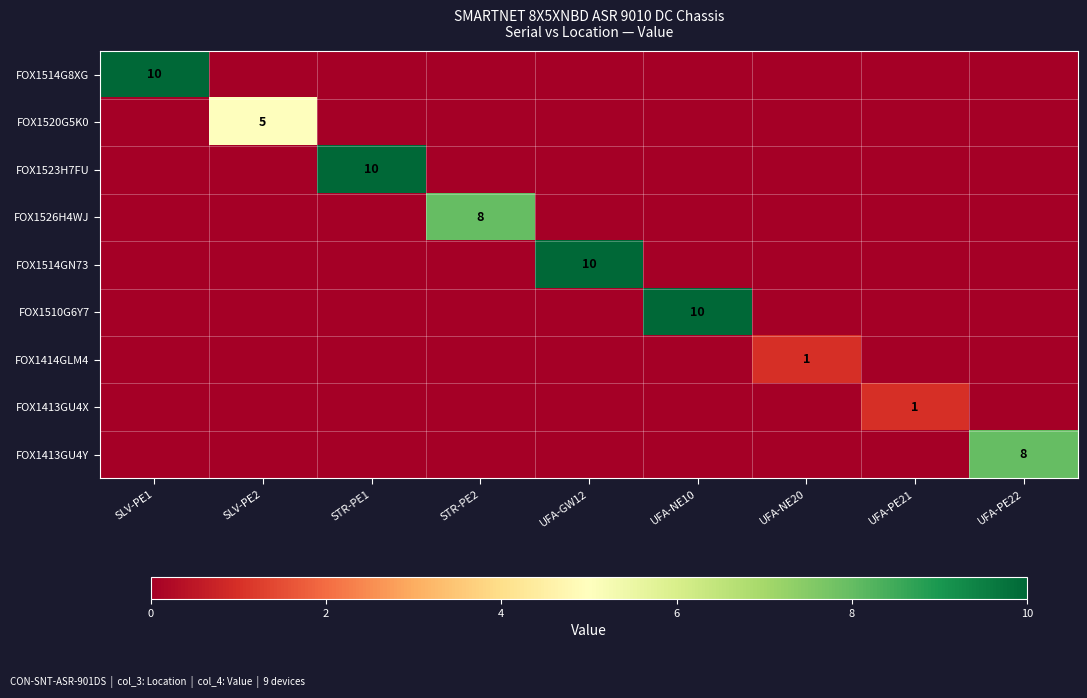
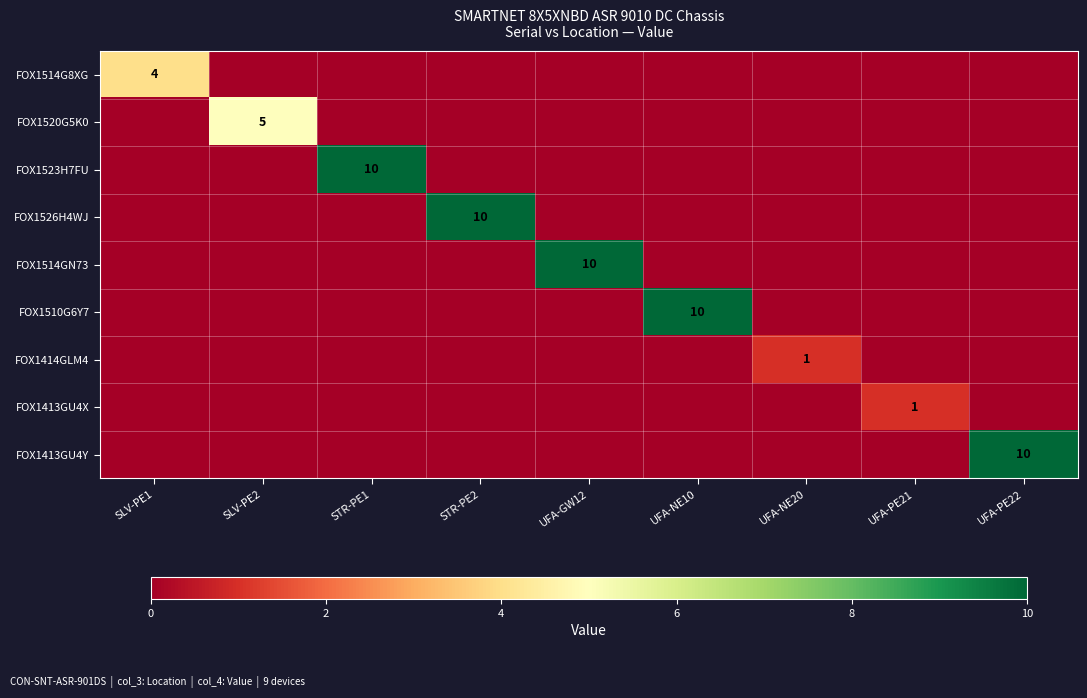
FOX1514G8XG, SLV-PE1: 10 -> 4
FOX1526H4WJ, STR-PE2: 8 -> 10
FOX1413GU4Y, UFA-PE22: 8 -> 10
